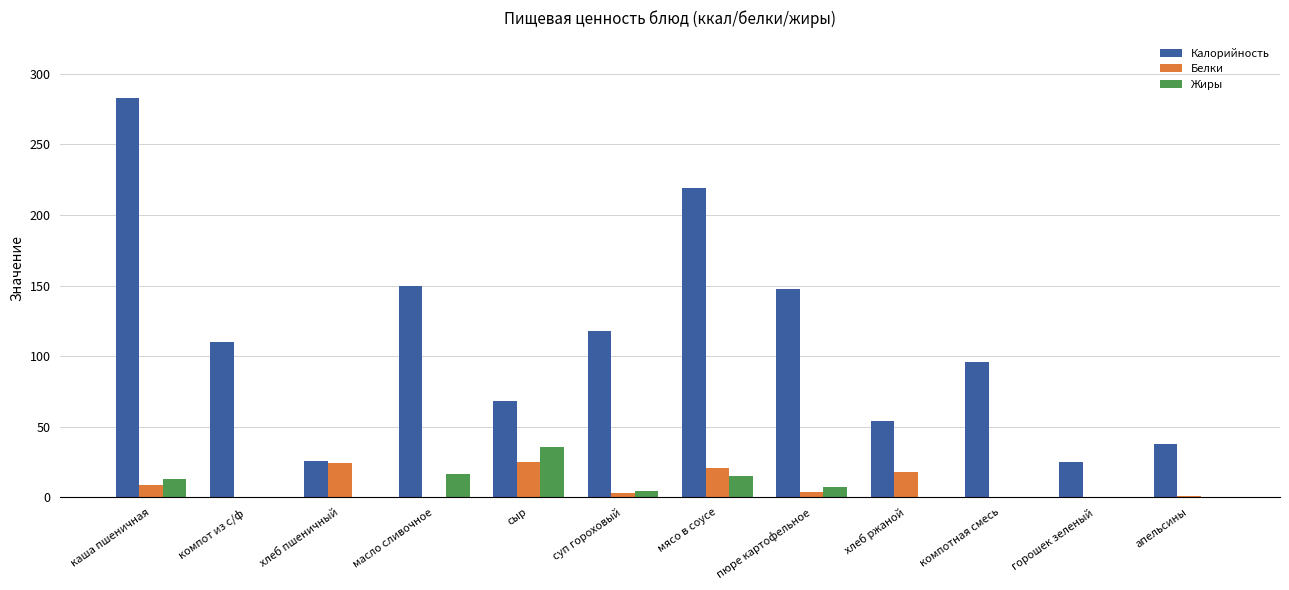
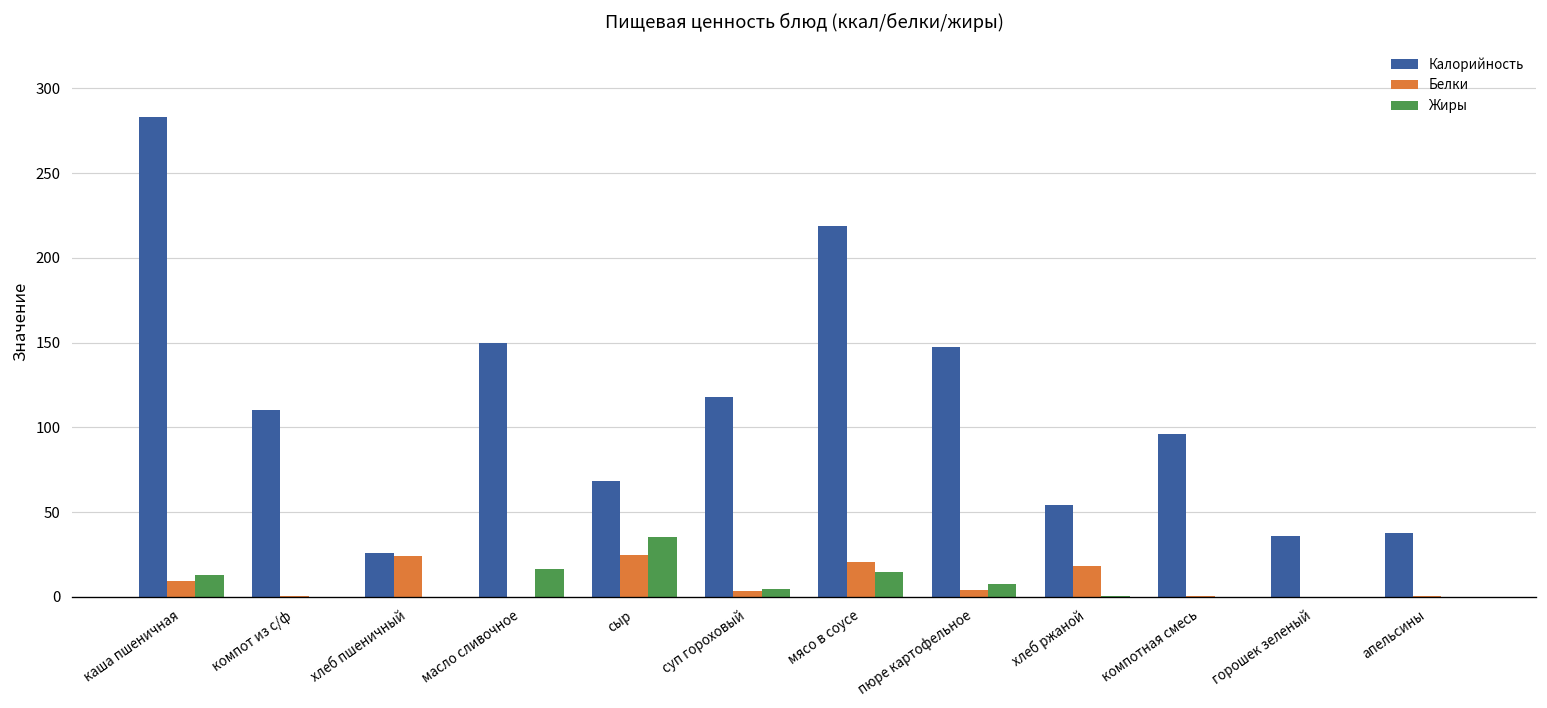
Калорийность, горошек зеленый: 25 -> 36
